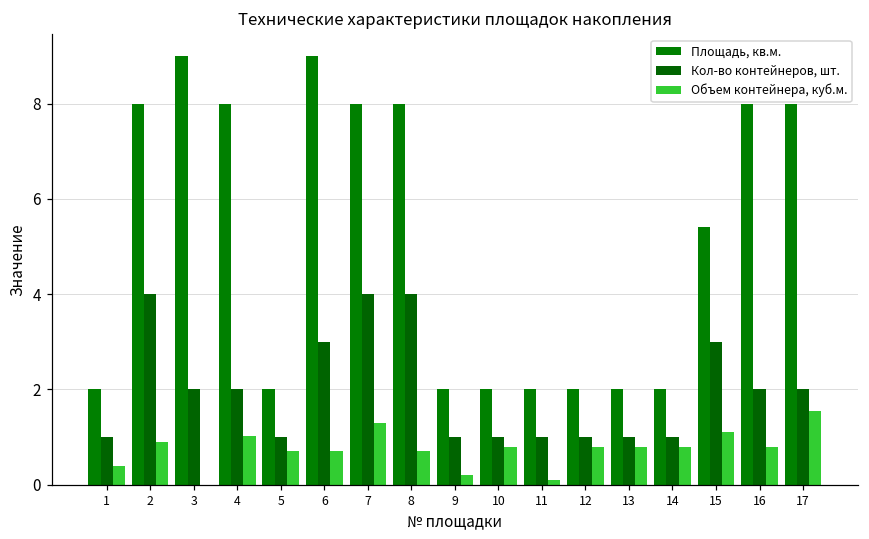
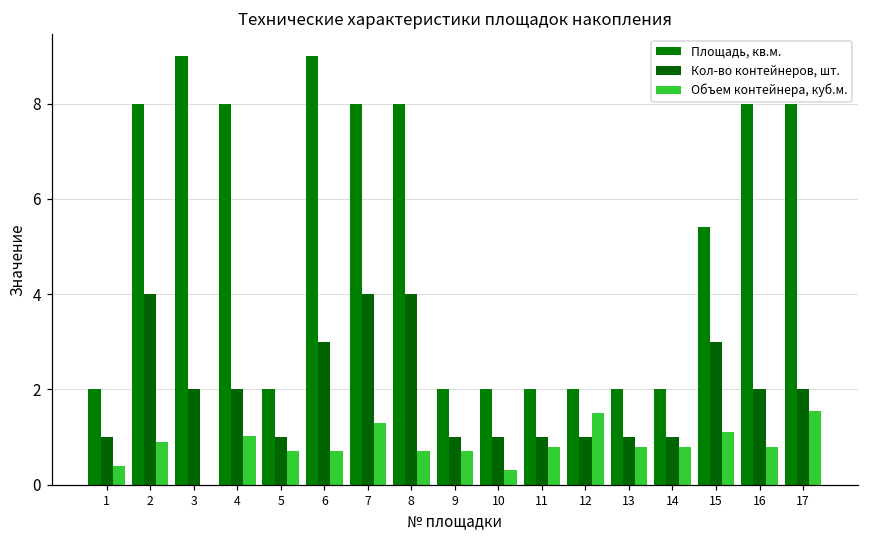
Объем контейнера, куб.м., 9: 0.2 -> 0.7
Объем контейнера, куб.м., 10: 0.8 -> 0.3
Объем контейнера, куб.м., 11: 0.1 -> 0.8
Объем контейнера, куб.м., 12: 0.8 -> 1.5
